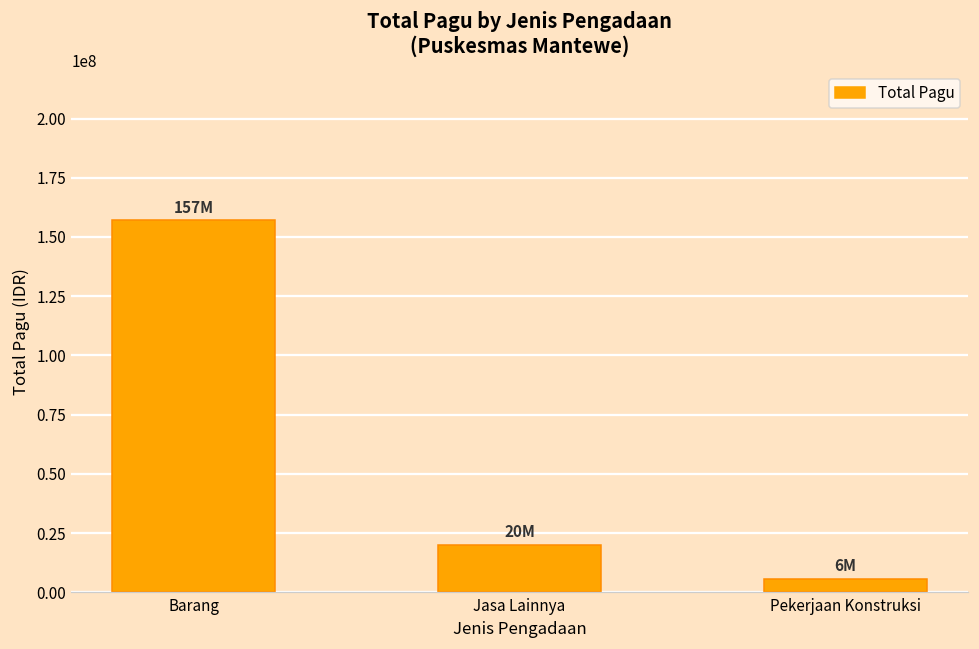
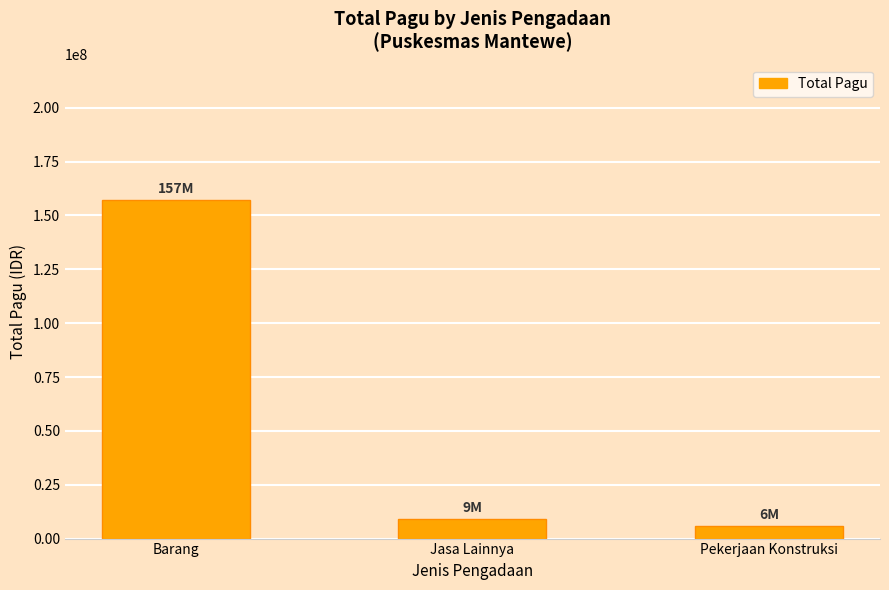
Jasa Lainnya: 20M -> 9M
